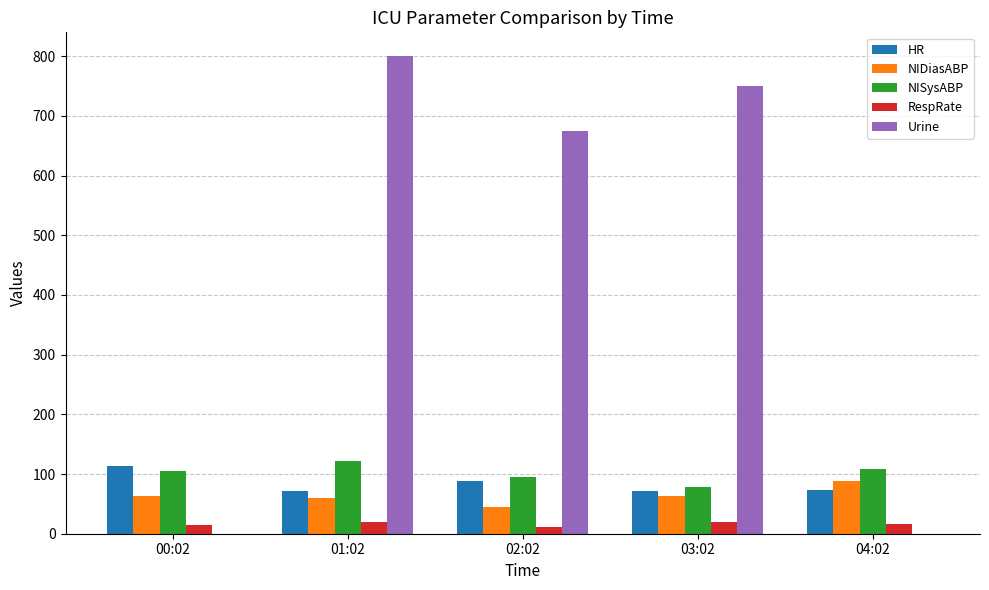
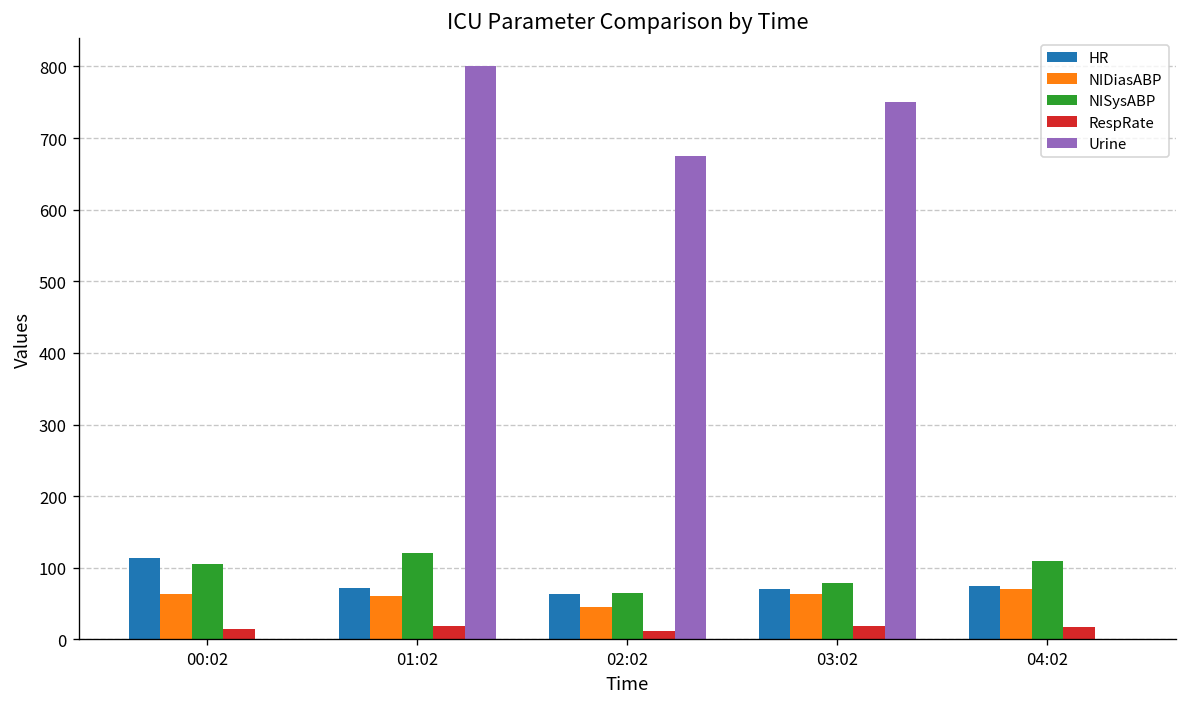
HR, 02:02: 90 -> 60
NISysABP, 02:02: 100 -> 70
NIDiasABP, 04:02: 90 -> 70
